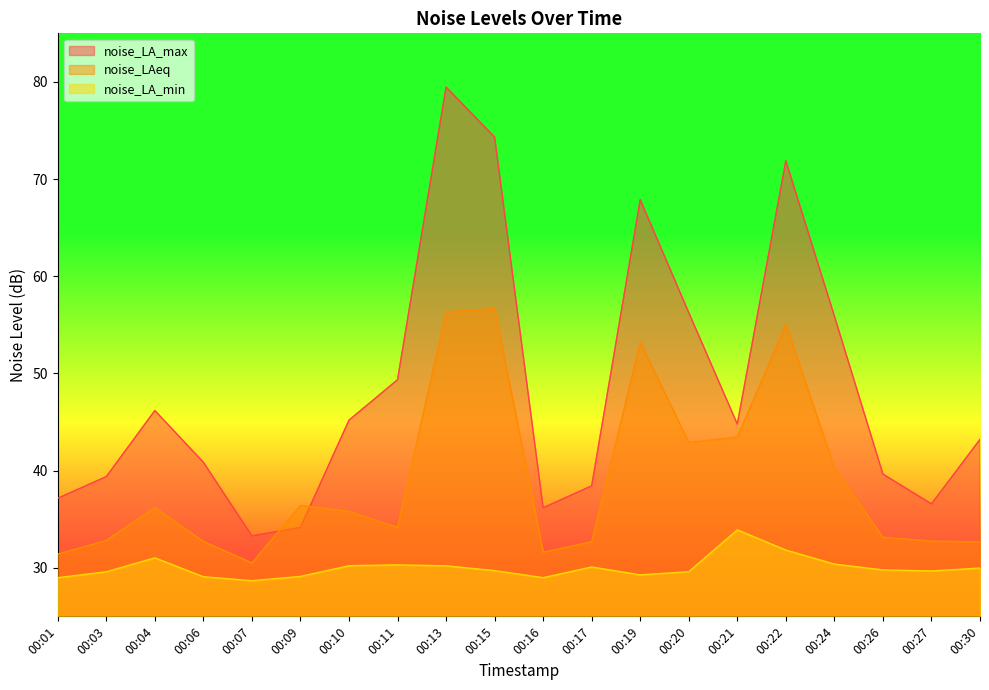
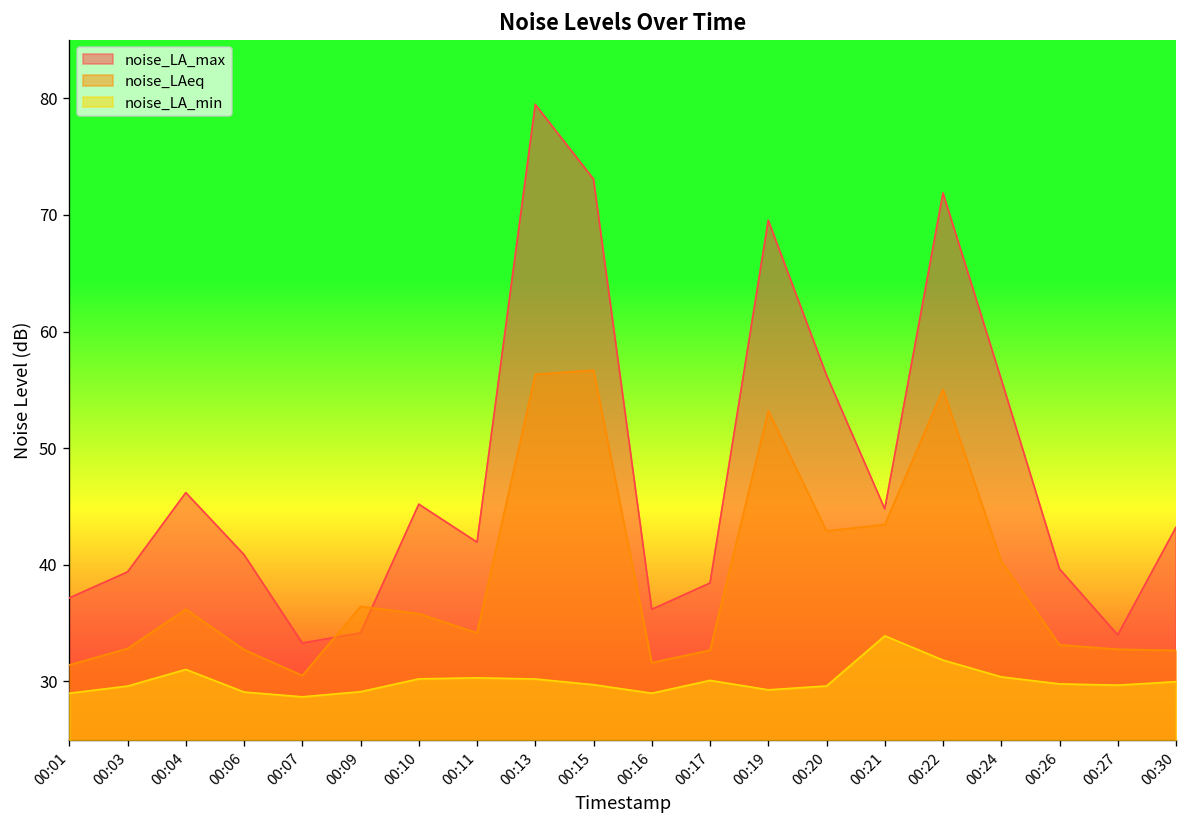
noise_LA_max, 00:11: 49 -> 42
noise_LA_max, 00:15: 74 -> 73
noise_LA_max, 00:19: 68 -> 70
noise_LA_max, 00:27: 37 -> 34
